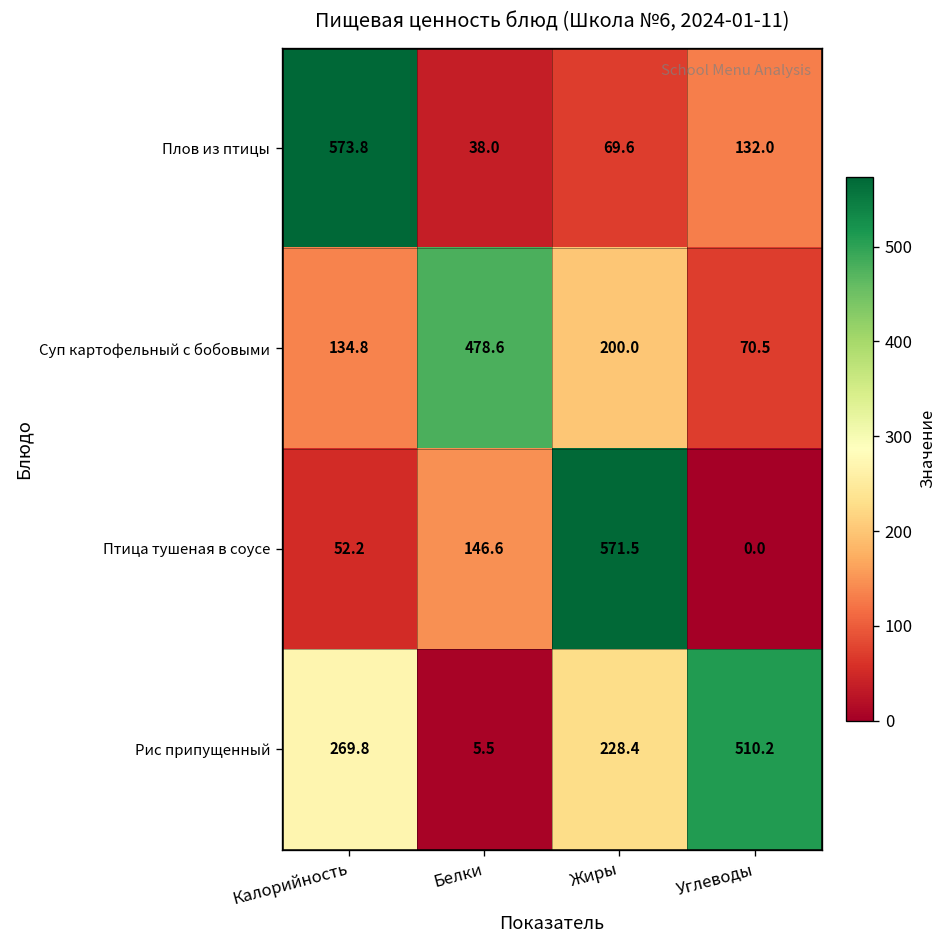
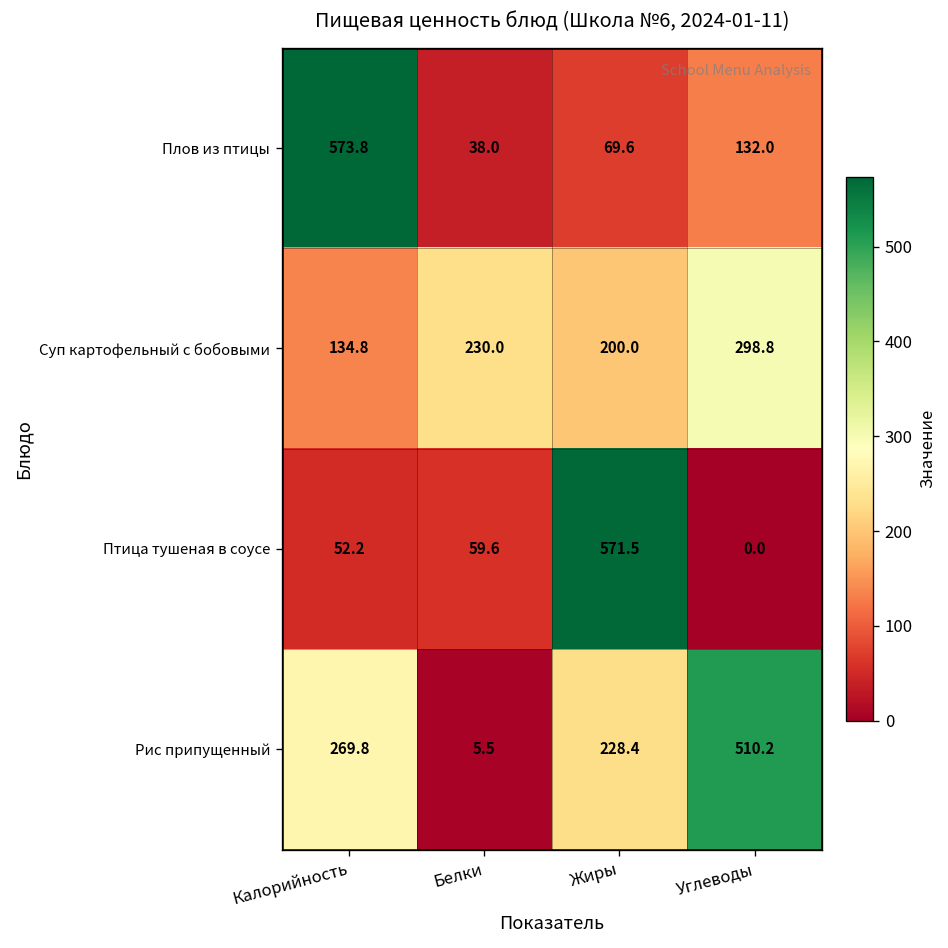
Суп картофельный с бобовыми, Белки: 478.6 -> 230.0
Суп картофельный с бобовыми, Углеводы: 70.5 -> 298.8
Птица тушеная в соусе, Белки: 146.6 -> 59.6
